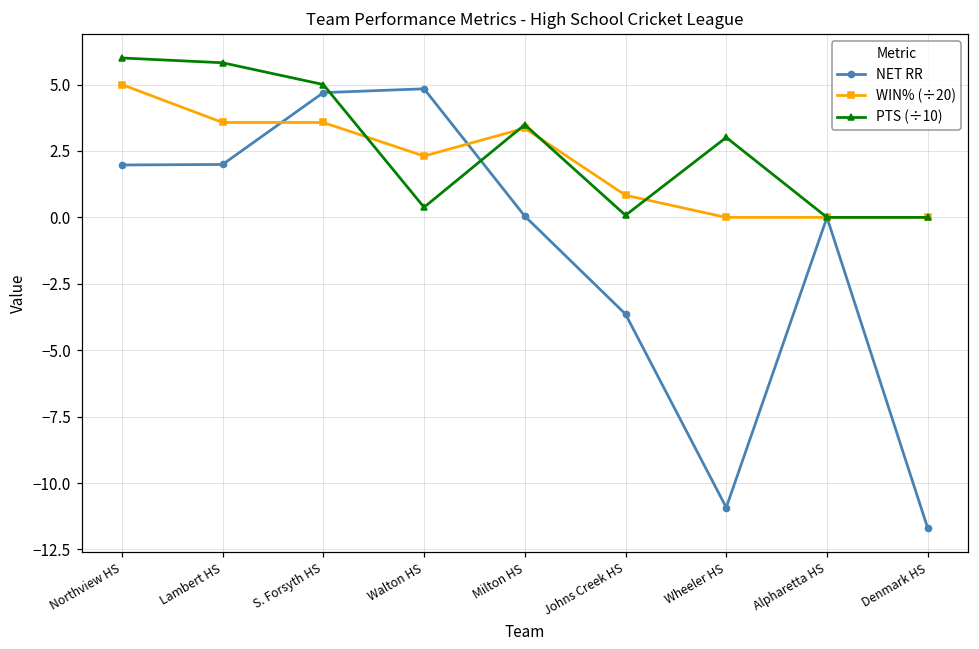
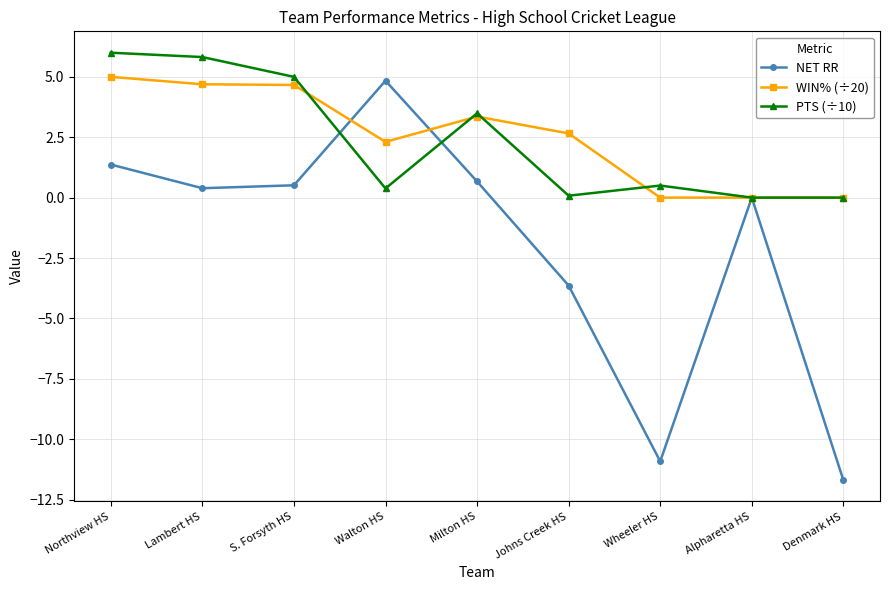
NET RR, Northview HS: 2.0 -> 1.4
NET RR, Lambert HS: 2.0 -> 0.4
WIN% (÷20), Lambert HS: 3.6 -> 4.7
NET RR, S. Forsyth HS: 4.7 -> 0.5
WIN% (÷20), S. Forsyth HS: 3.6 -> 4.7
NET RR, Milton HS: 0.0 -> 0.7
WIN% (÷20), Johns Creek HS: 0.8 -> 2.7
PTS (÷10), Wheeler HS: 3.0 -> 0.5
